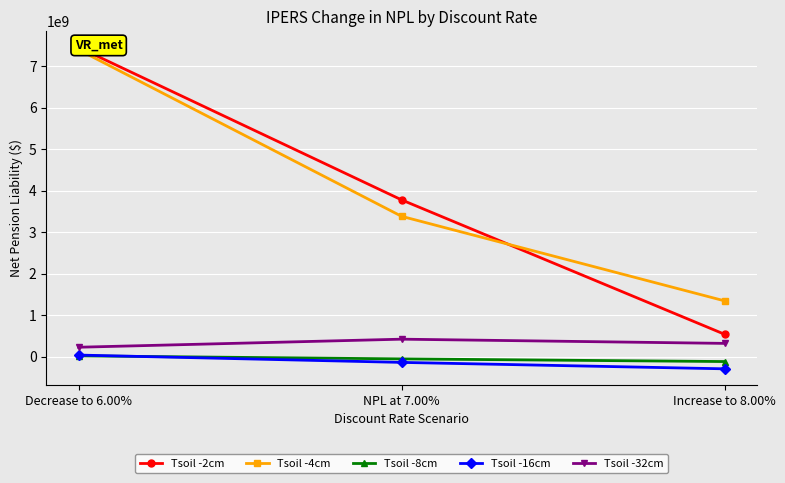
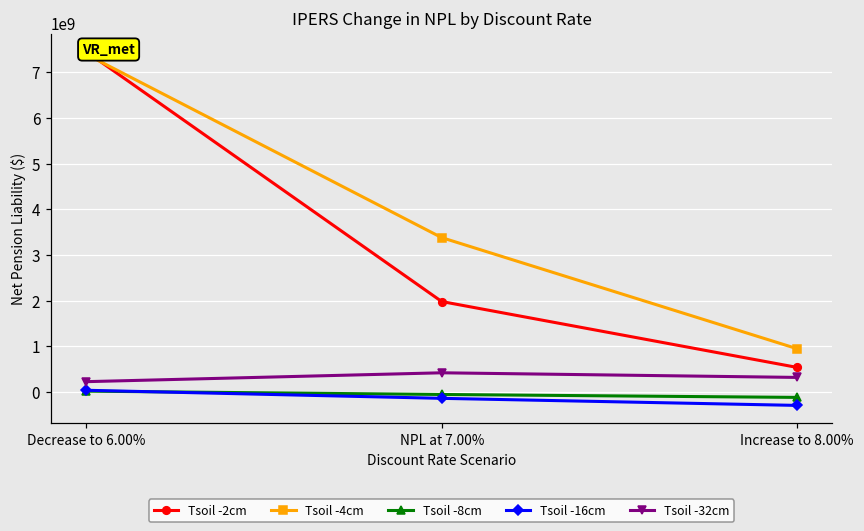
Tsoil -2cm, NPL at 7.00%: 3800000000 -> 2000000000
Tsoil -4cm, Increase to 8.00%: 1300000000 -> 1000000000
